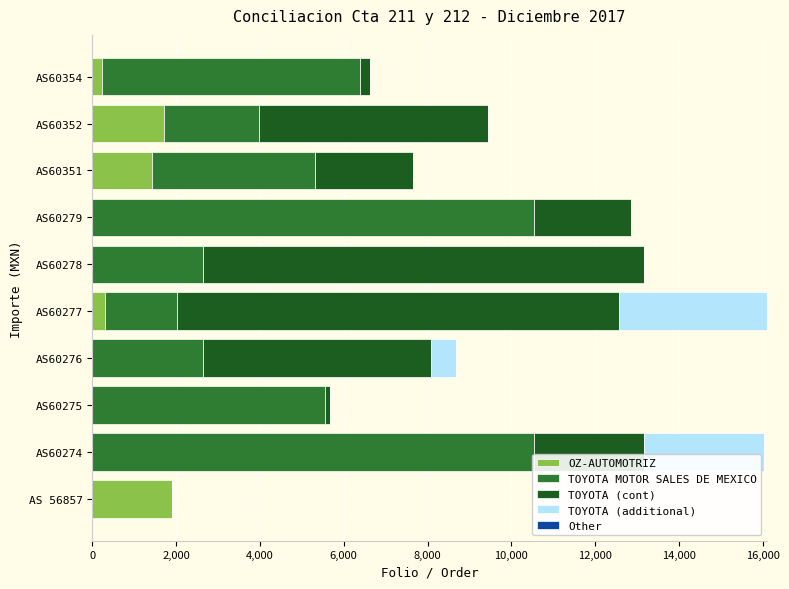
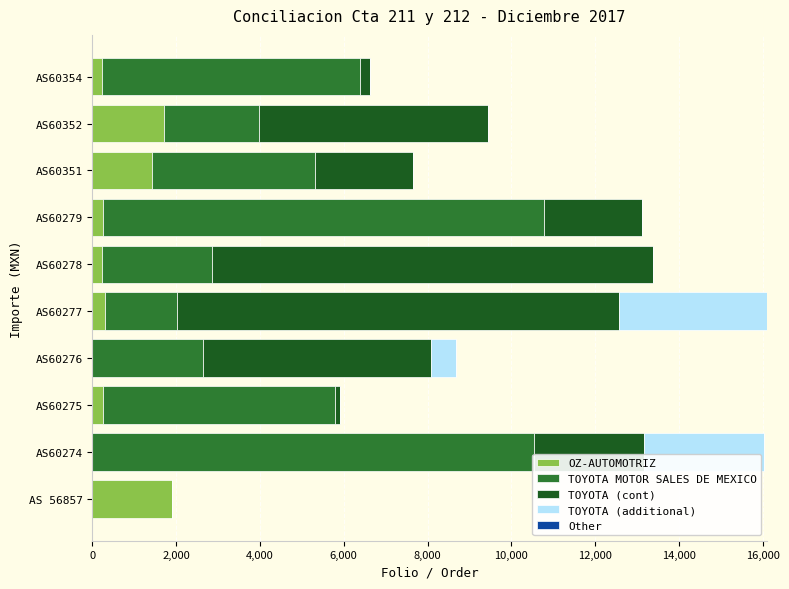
OZ-AUTOMOTRIZ, AS60279: 0 -> 300
OZ-AUTOMOTRIZ, AS60278: 0 -> 200
OZ-AUTOMOTRIZ, AS60275: 0 -> 200
